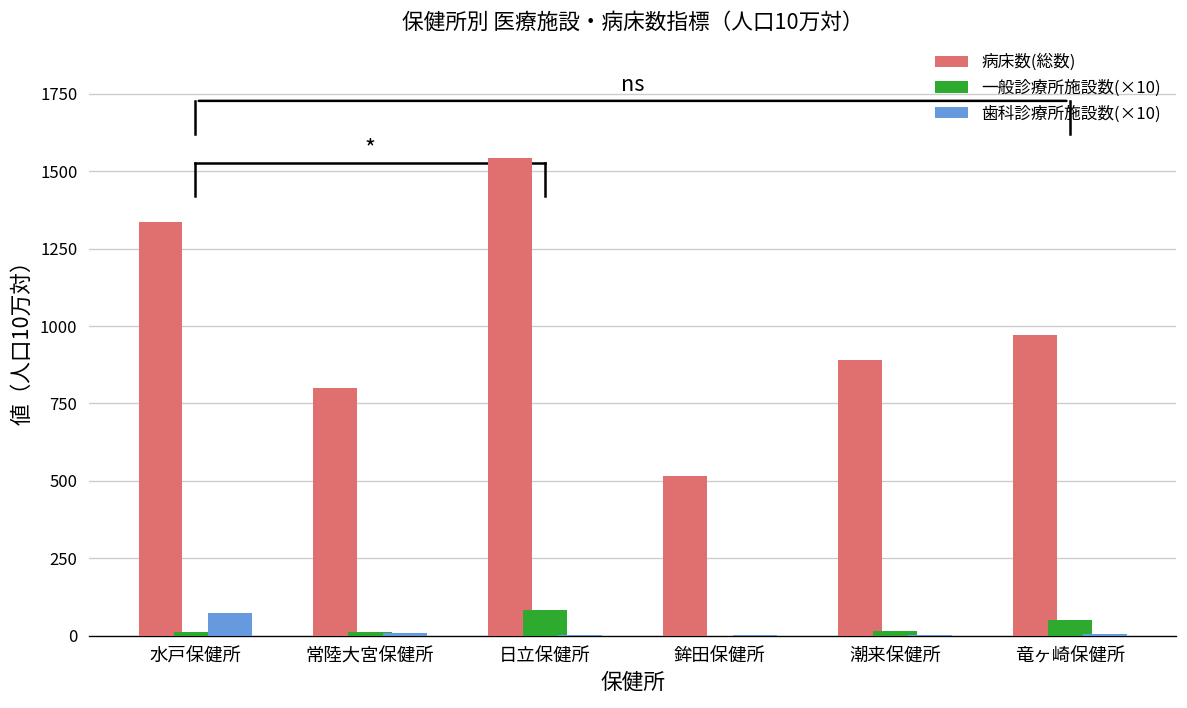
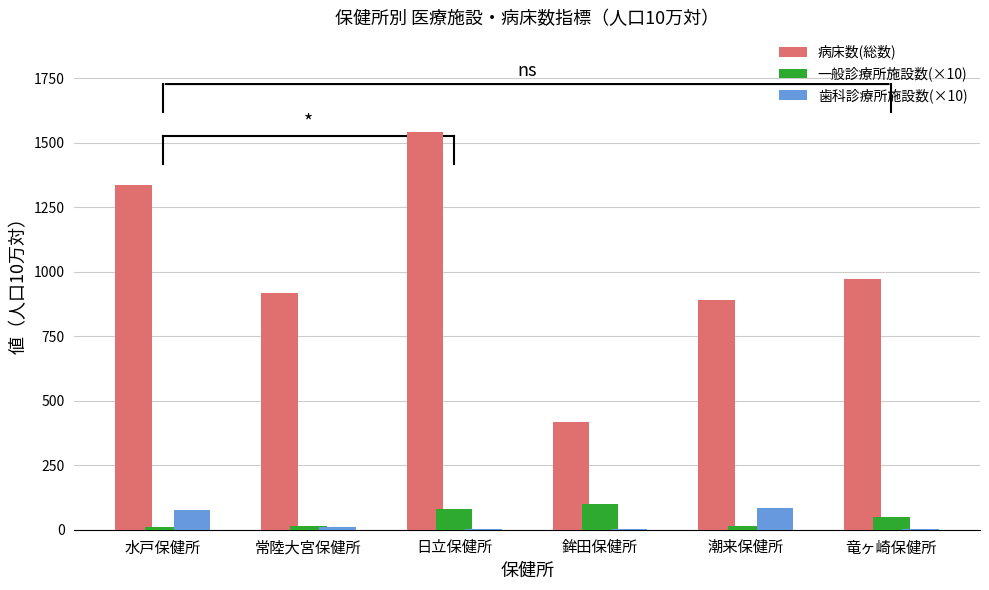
病床数(総数), 常陸大宮保健所: 800 -> 920
病床数(総数), 鉾田保健所: 510 -> 420
一般診療所施設数(×10), 鉾田保健所: 0 -> 100
歯科診療所施設数(×10), 潮来保健所: 0 -> 90
